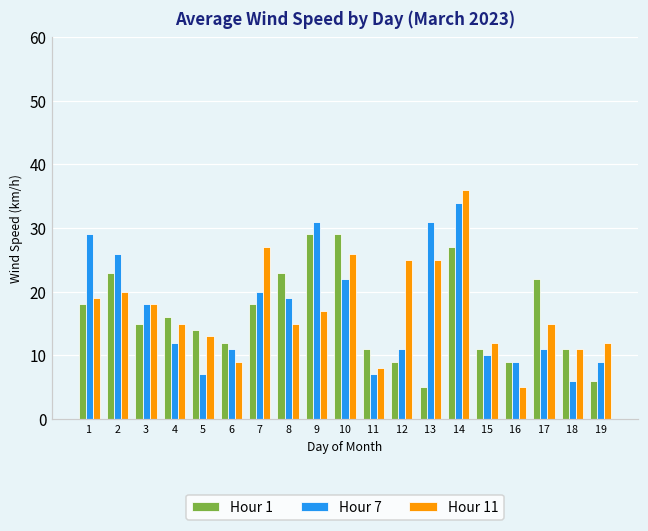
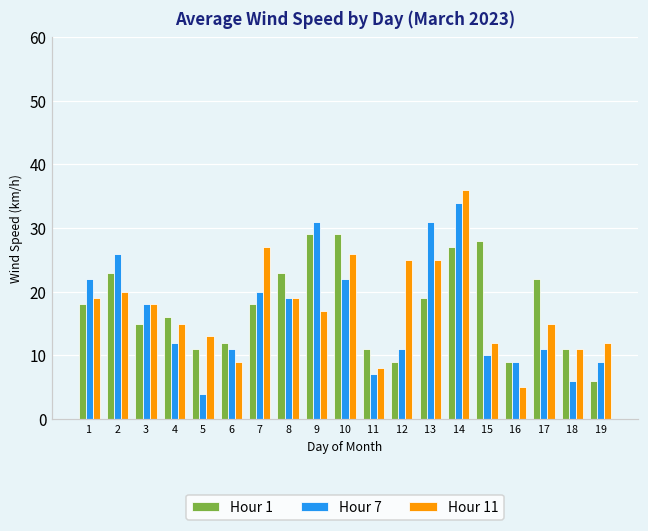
Hour 7, 1: 29 -> 22
Hour 1, 5: 14 -> 11
Hour 7, 5: 7 -> 4
Hour 11, 8: 15 -> 19
Hour 1, 13: 5 -> 19
Hour 1, 15: 11 -> 28
